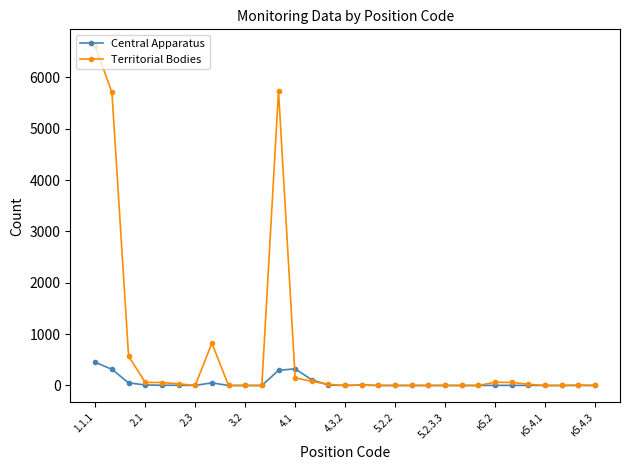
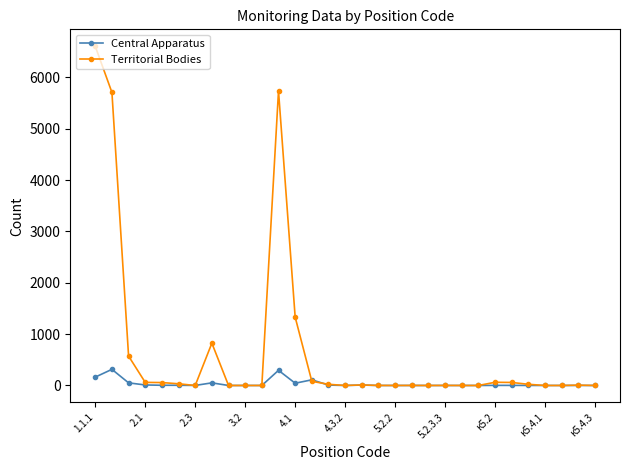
Central Apparatus, 1.1.1: 500 -> 200
Central Apparatus, 4.1: 300 -> 0
Territorial Bodies, 4.1: 100 -> 1300
